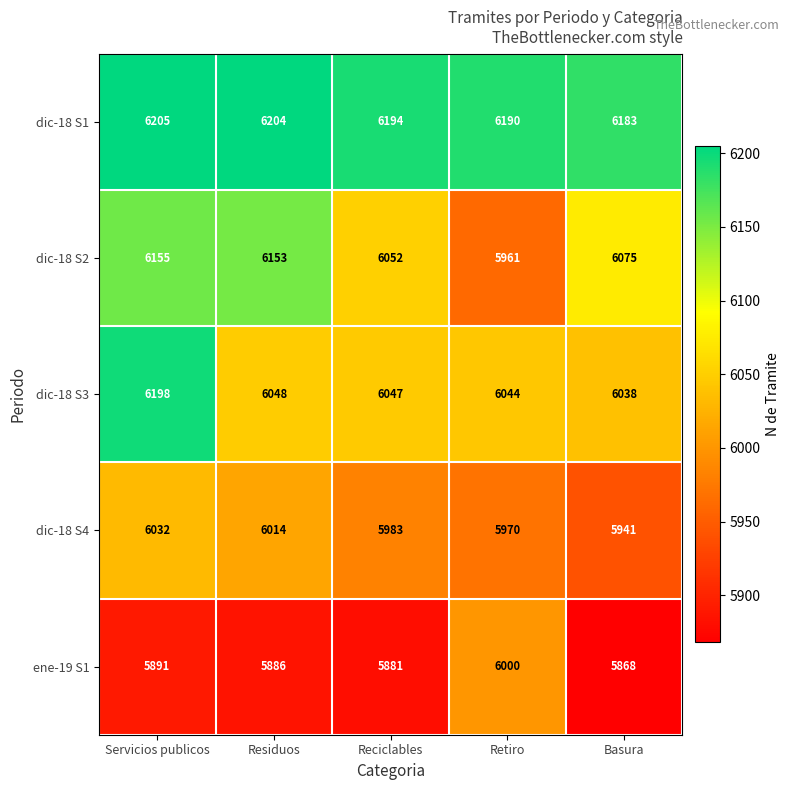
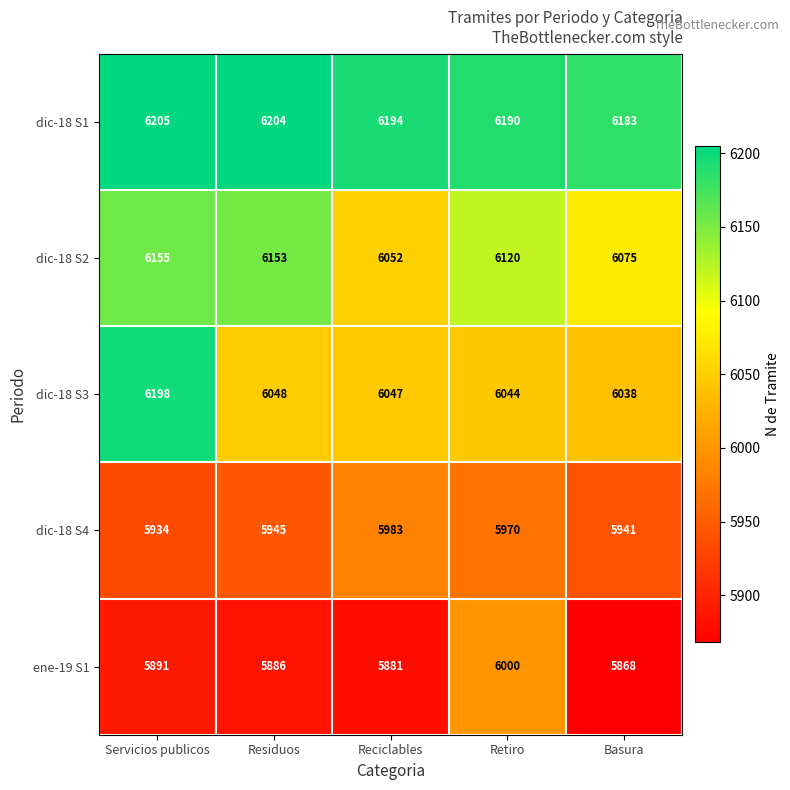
dic-18 S2, Retiro: 5961 -> 6120
dic-18 S4, Servicios publicos: 6032 -> 5934
dic-18 S4, Residuos: 6014 -> 5945
